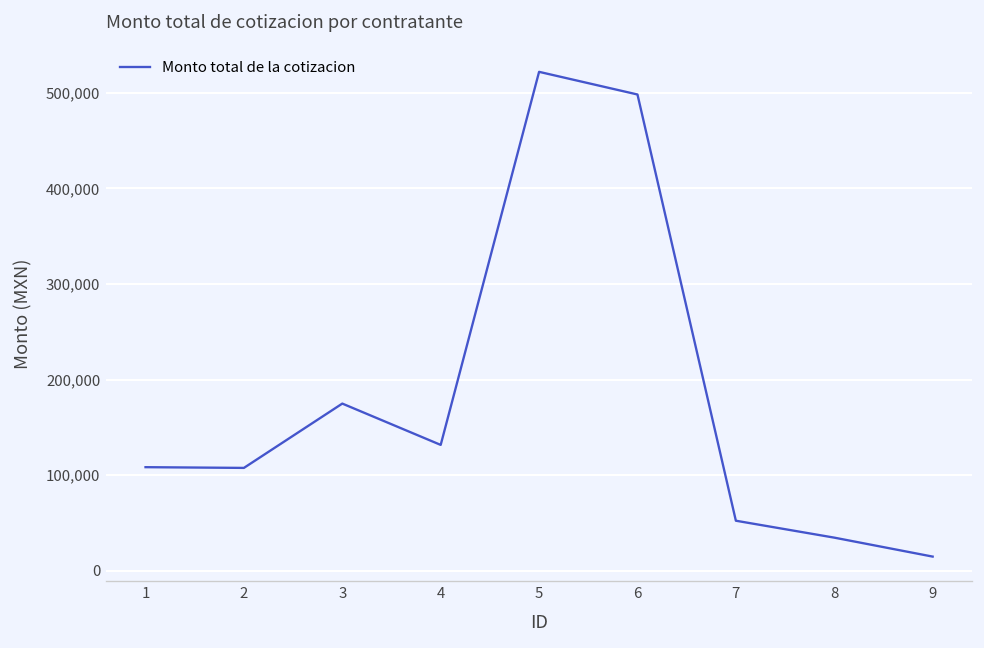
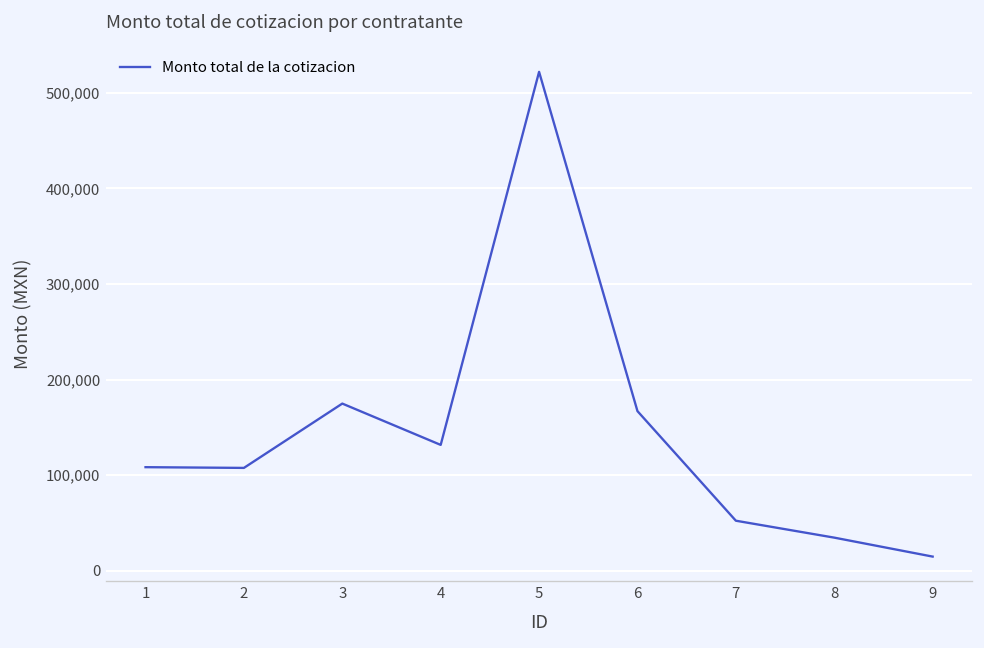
6: 500,000 -> 170,000
